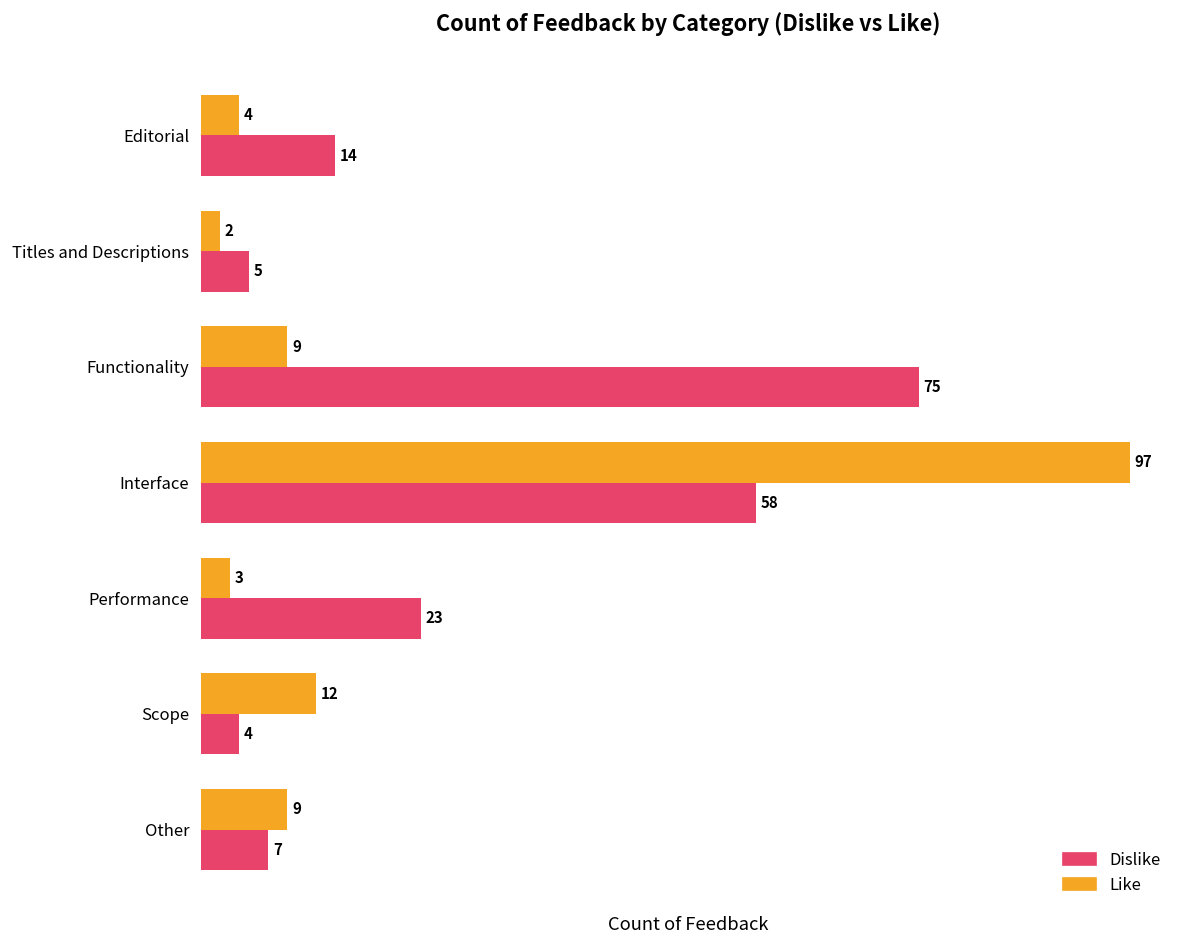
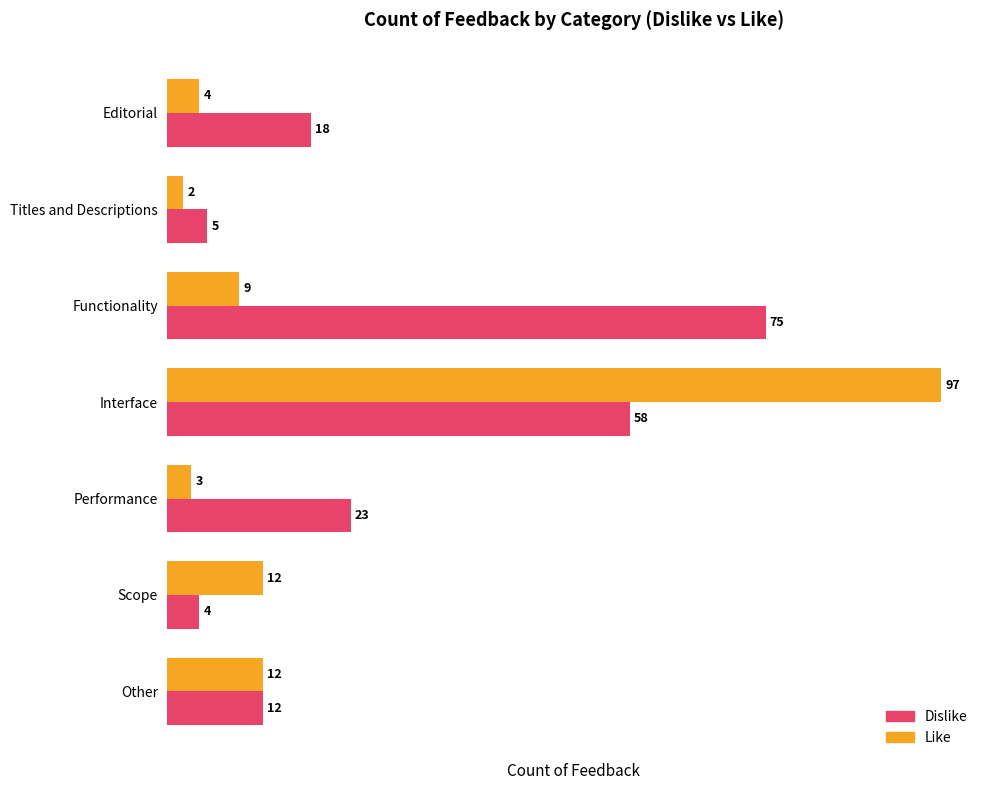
Dislike, Editorial: 14 -> 18
Like, Other: 9 -> 12
Dislike, Other: 7 -> 12
